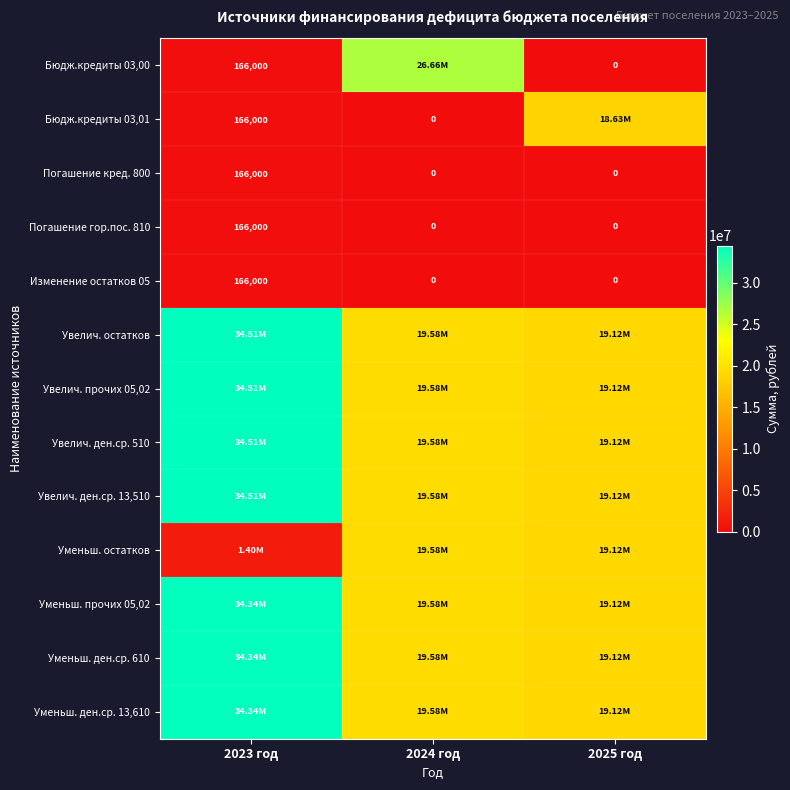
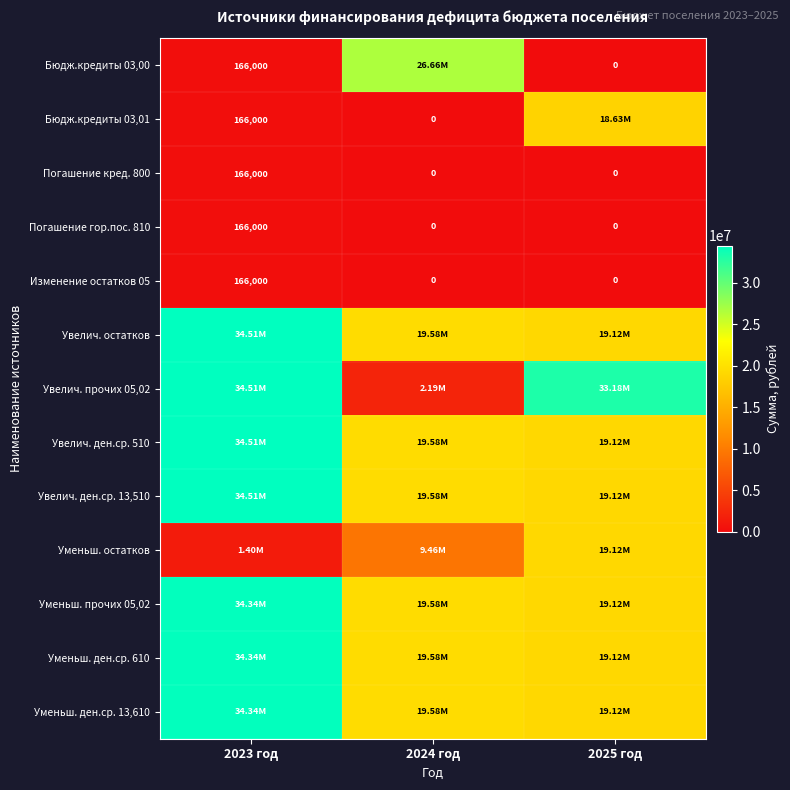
Увелич. прочих 05,02, 2024 год: 19.58M -> 2.19M
Увелич. прочих 05,02, 2025 год: 19.12M -> 33.18M
Уменьш. остатков, 2024 год: 19.58M -> 9.46M
